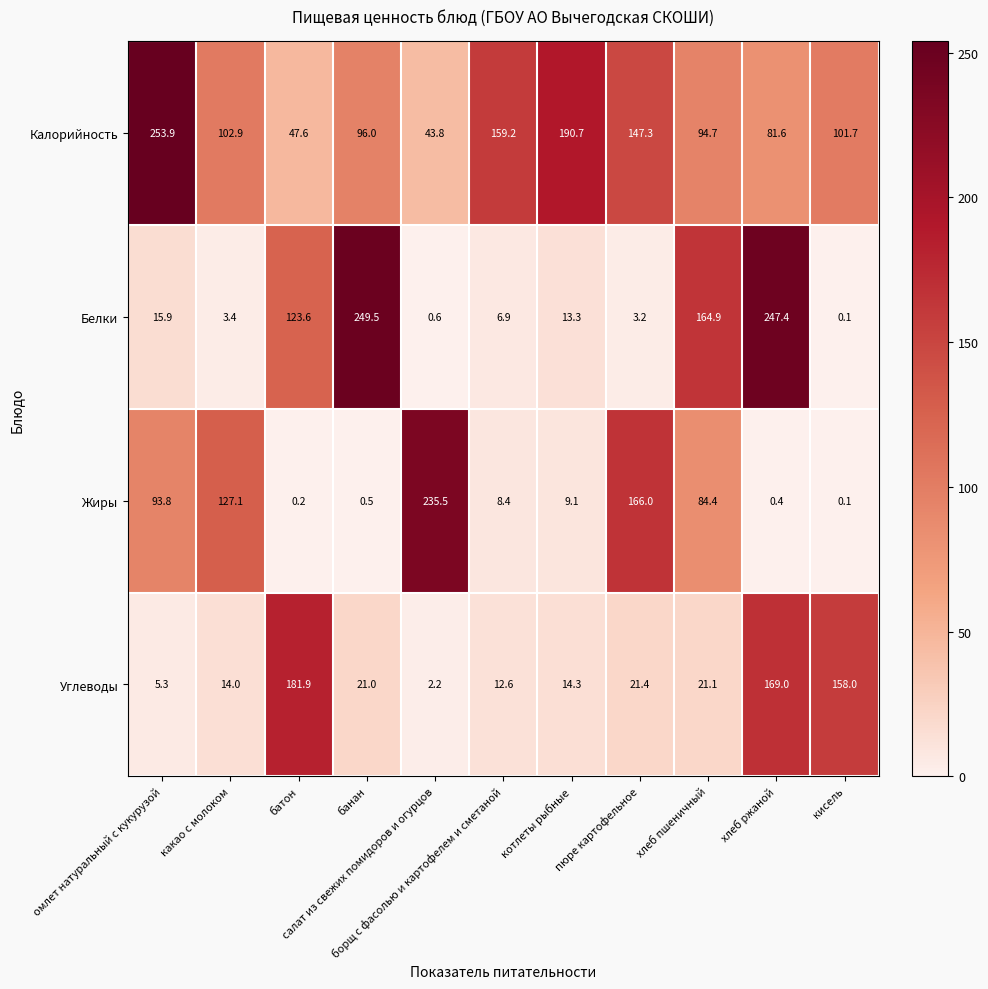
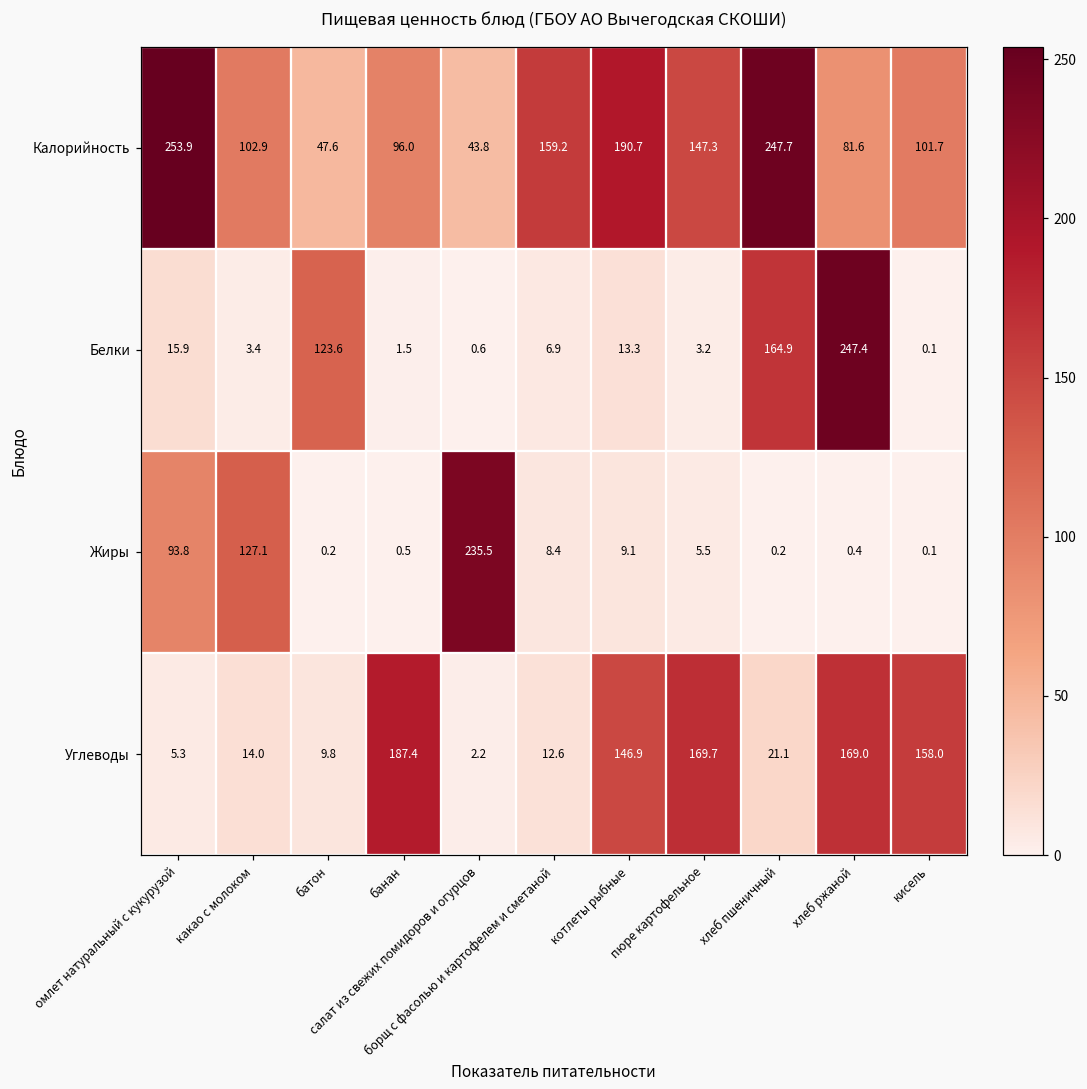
Калорийность, хлеб пшеничный: 94.7 -> 247.7
Белки, банан: 249.5 -> 1.5
Жиры, пюре картофельное: 166.0 -> 5.5
Жиры, хлеб пшеничный: 84.4 -> 0.2
Углеводы, батон: 181.9 -> 9.8
Углеводы, банан: 21.0 -> 187.4
Углеводы, котлеты рыбные: 14.3 -> 146.9
Углеводы, пюре картофельное: 21.4 -> 169.7
